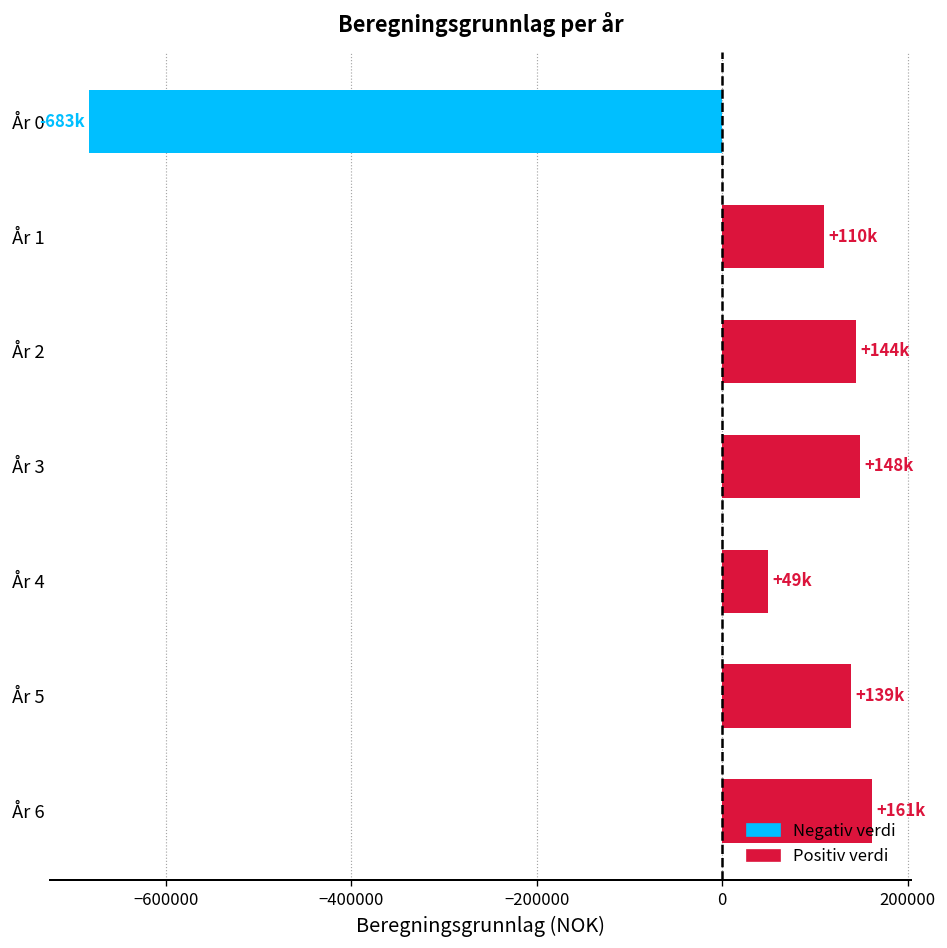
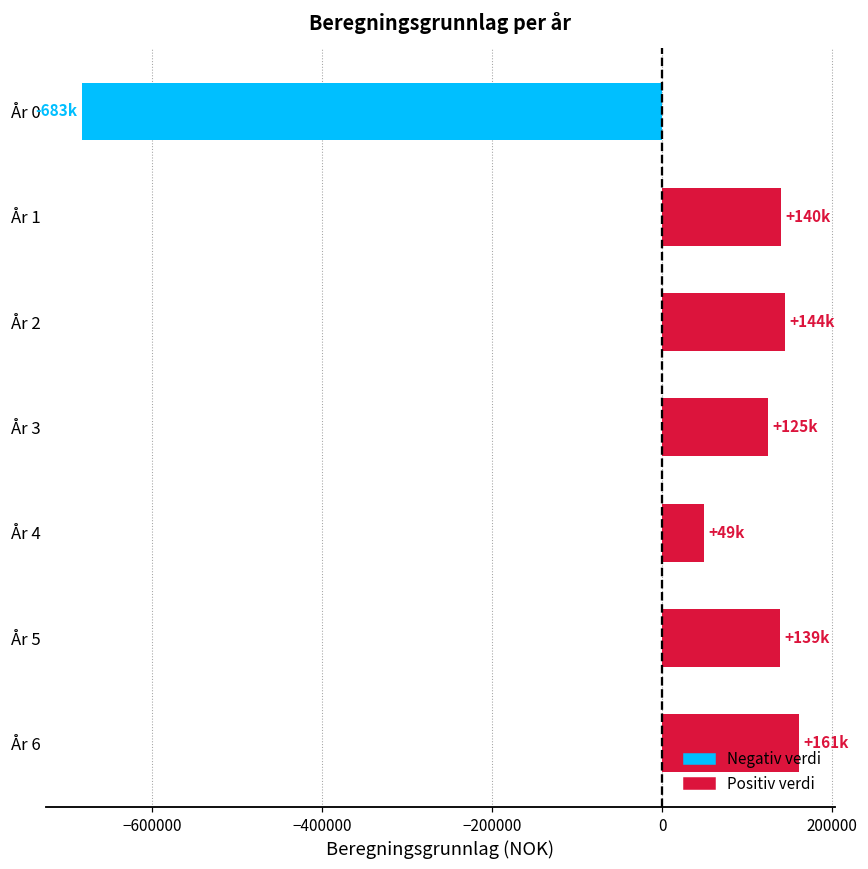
År 1: +110k -> +140k
År 3: +148k -> +125k
